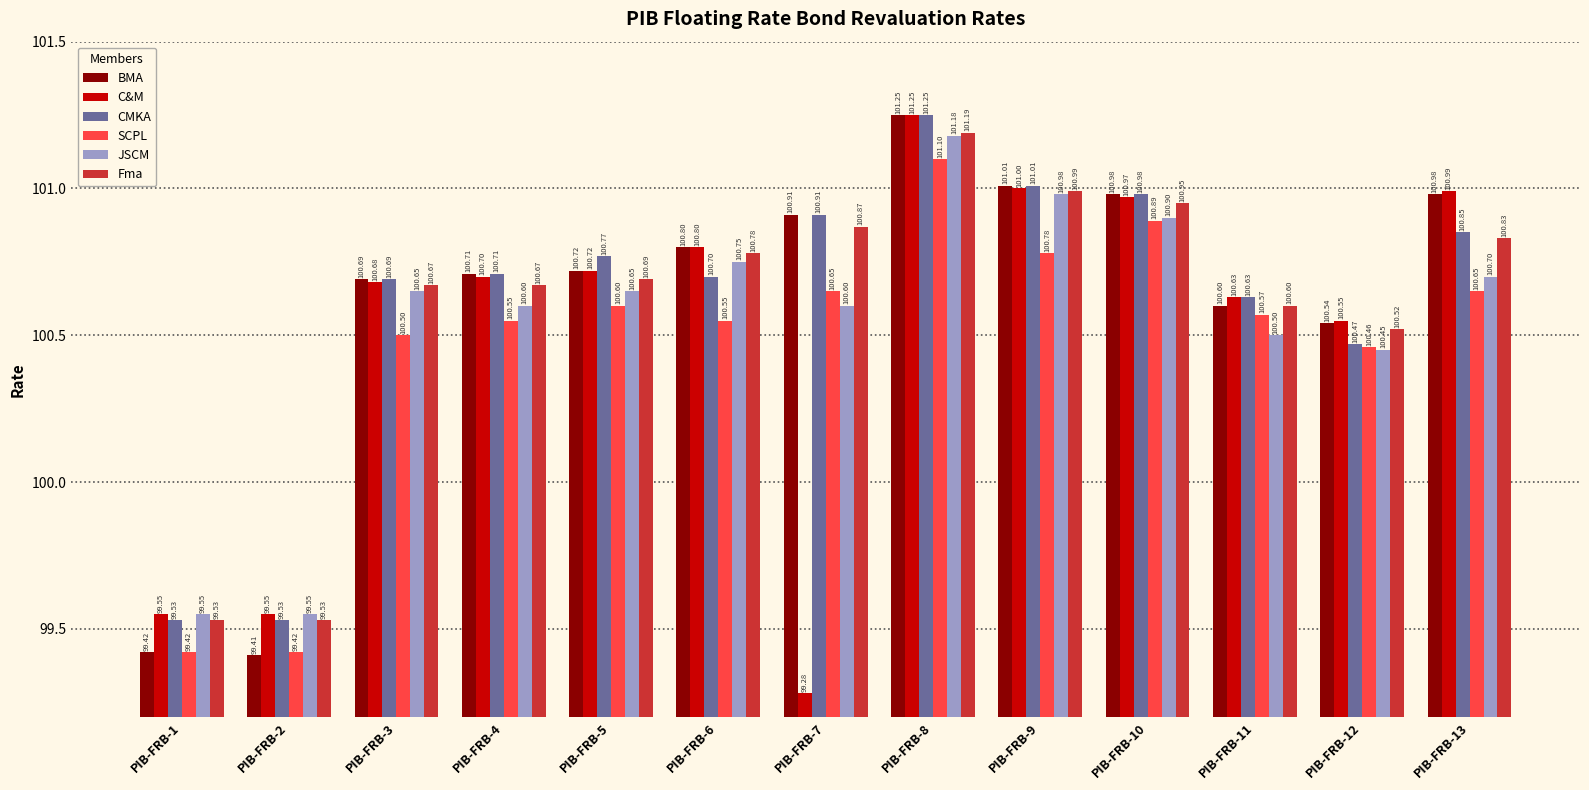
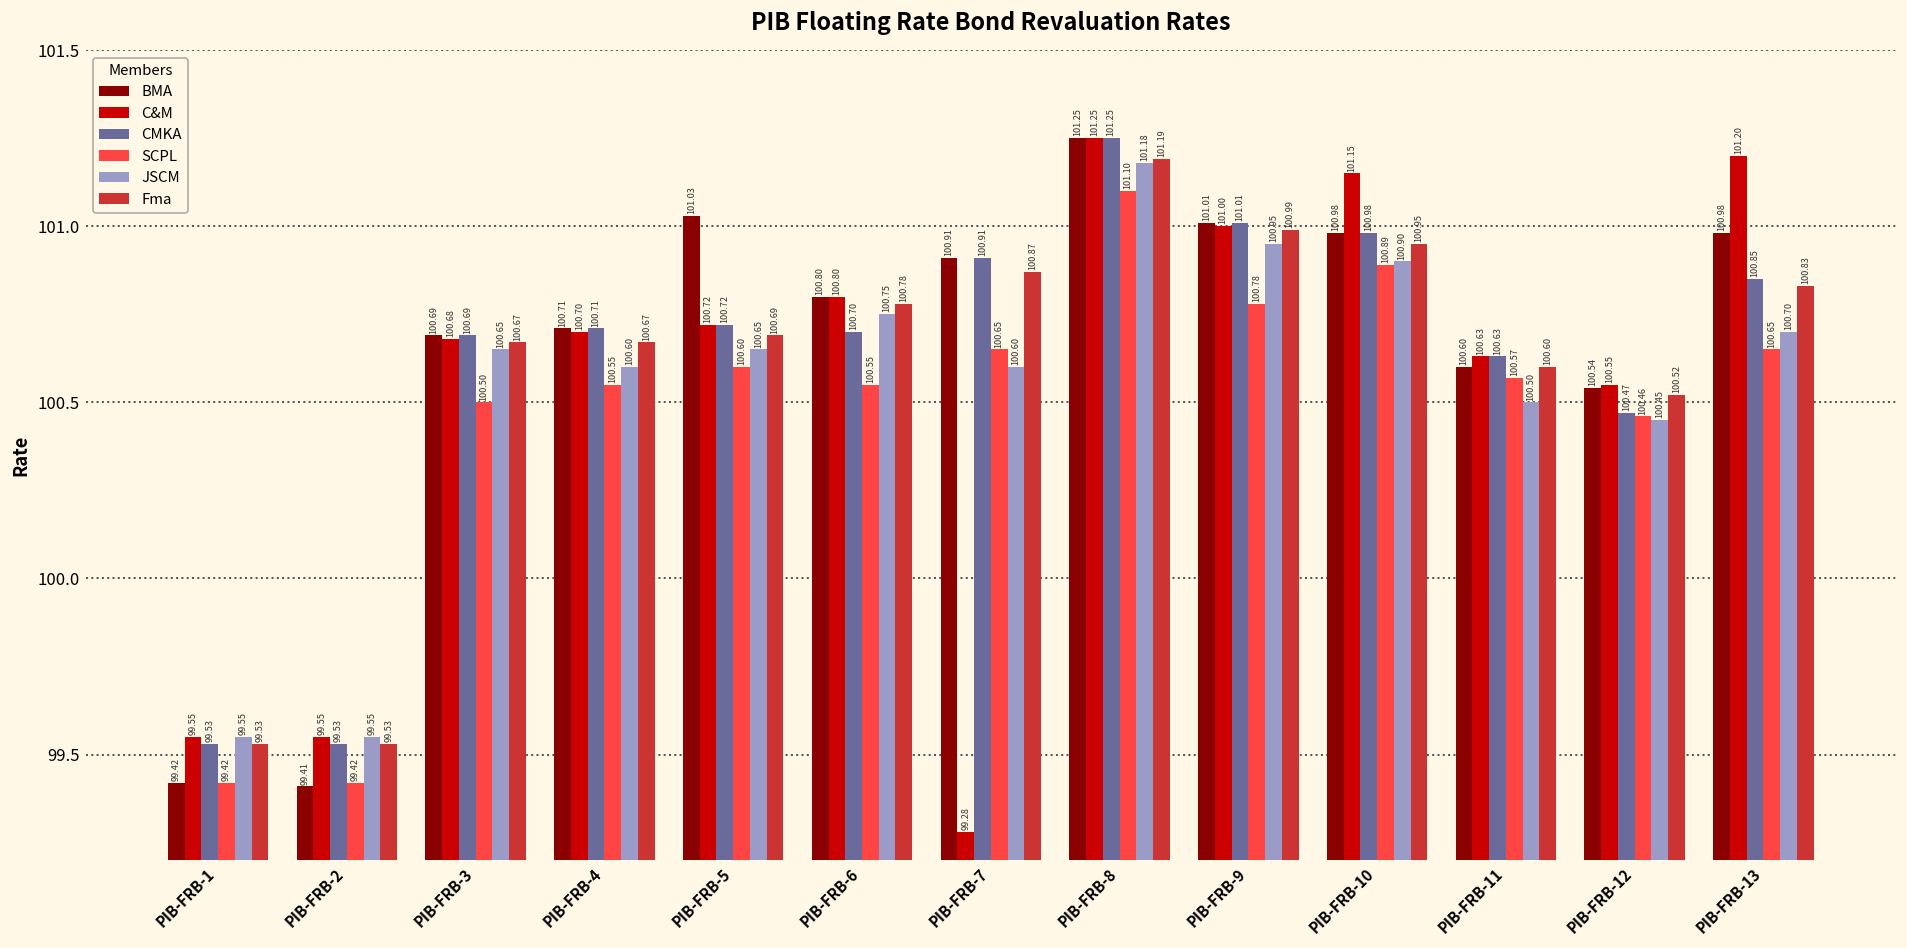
BMA, PIB-FRB-5: 100.72 -> 101.03
CMKA, PIB-FRB-5: 100.77 -> 100.72
JSCM, PIB-FRB-9: 100.98 -> 100.95
C&M, PIB-FRB-10: 100.97 -> 101.15
C&M, PIB-FRB-13: 100.99 -> 101.20
